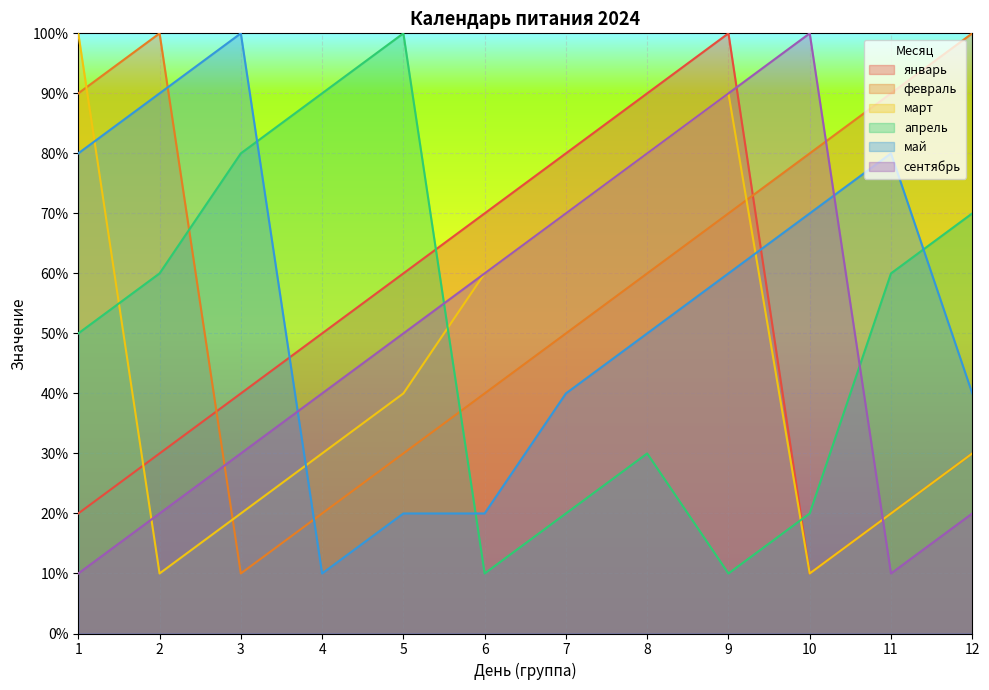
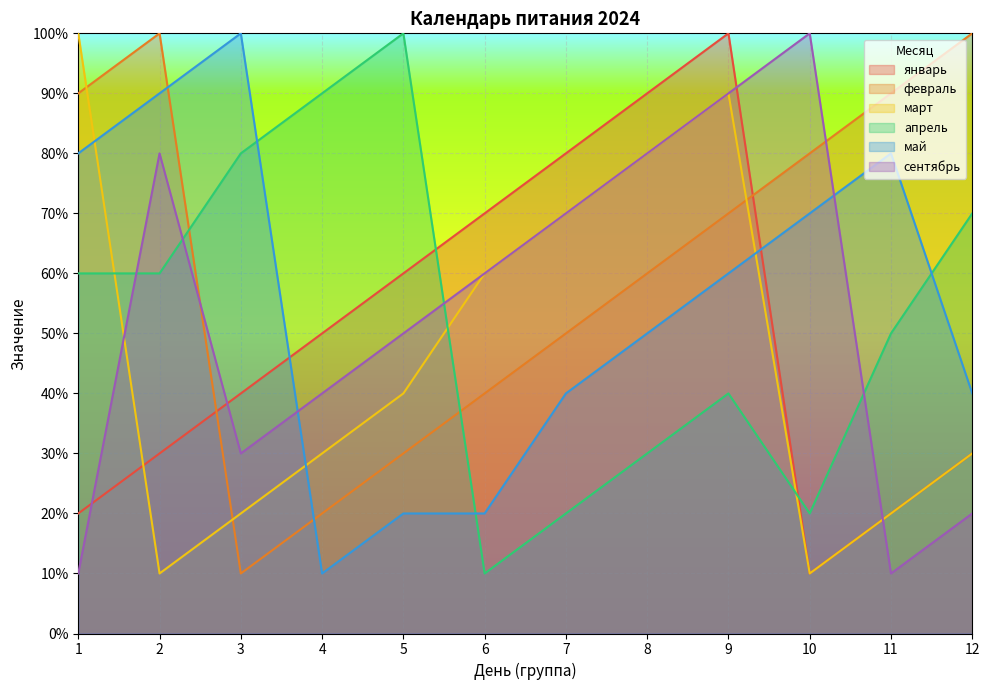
апрель, 1: 50% -> 60%
сентябрь, 2: 20% -> 80%
апрель, 9: 10% -> 40%
апрель, 11: 60% -> 50%
